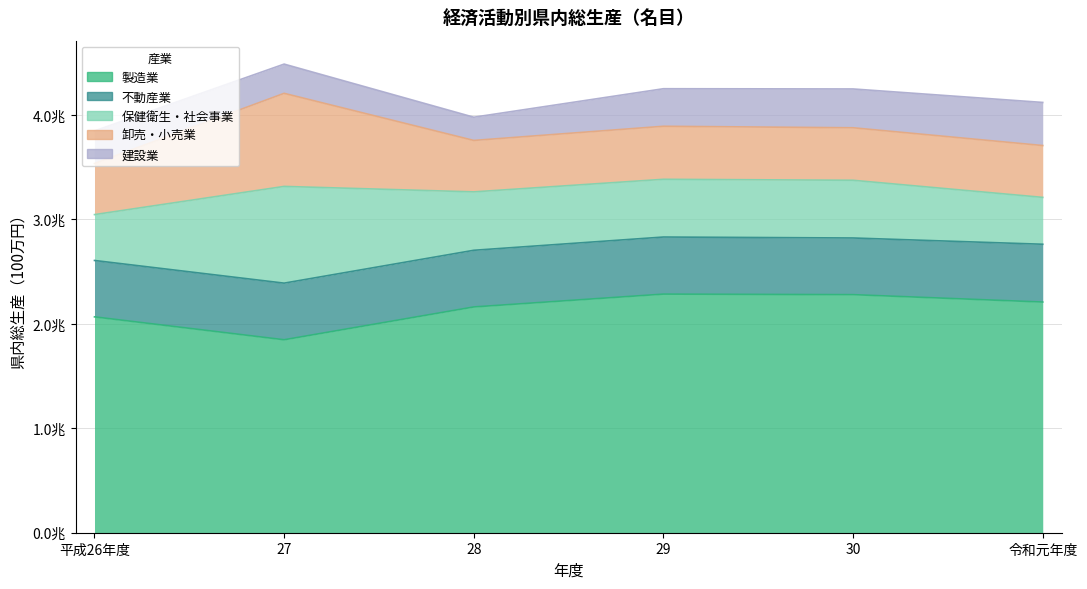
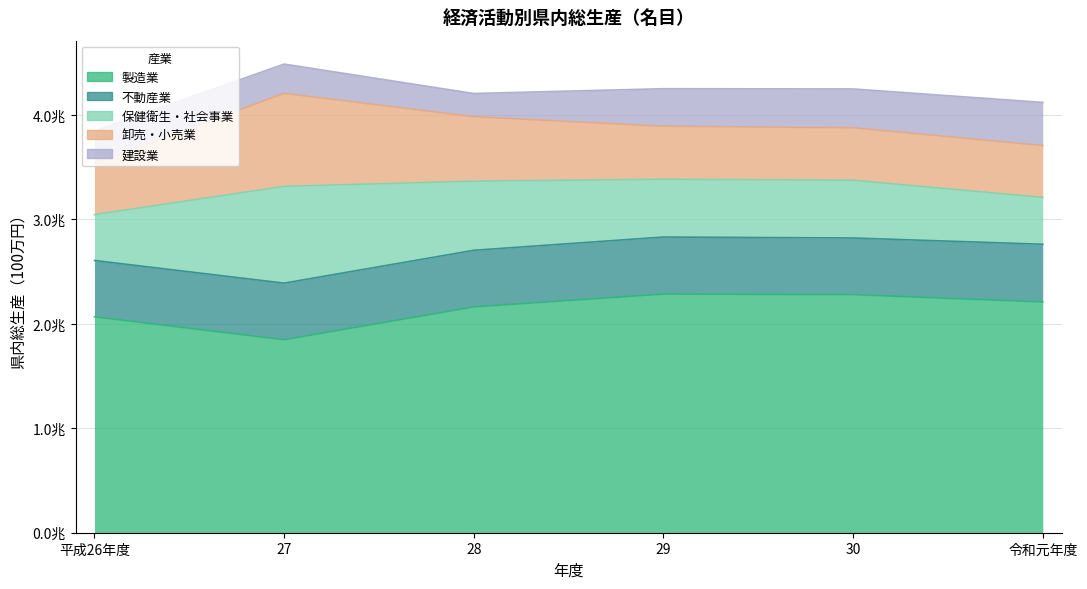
保健衛生・社会事業, 28: 0.56兆 -> 0.66兆
卸売・小売業, 28: 0.49兆 -> 0.62兆
